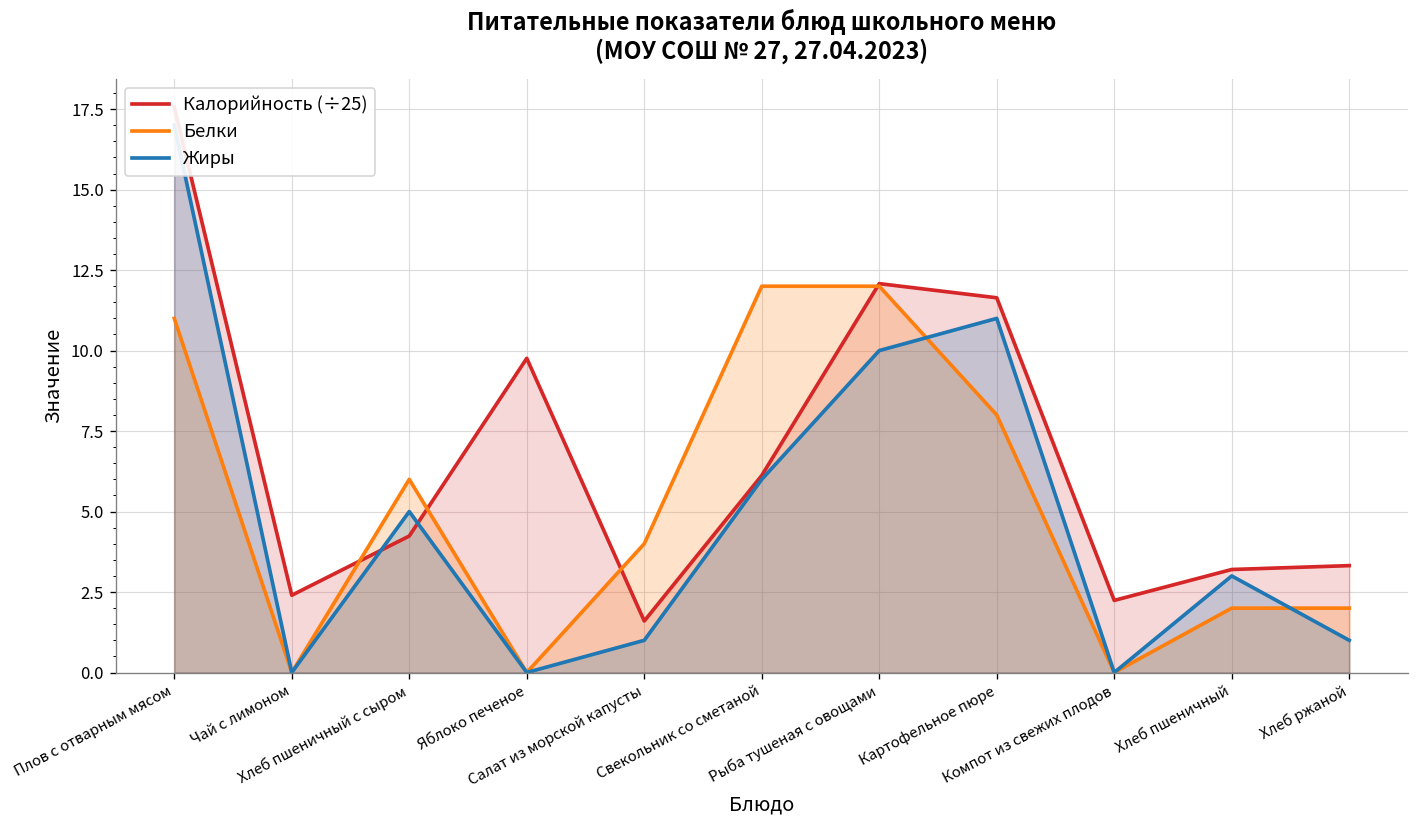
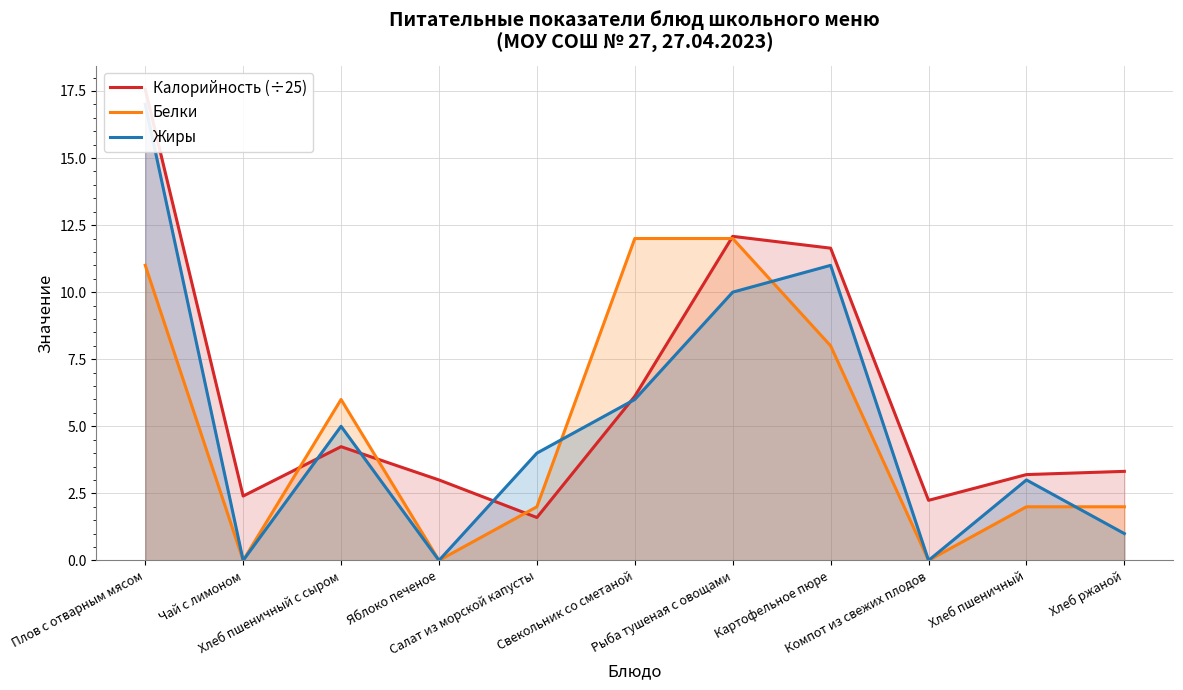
Калорийность (÷25), Яблоко печеное: 9.8 -> 3.0
Белки, Салат из морской капусты: 4 -> 2
Жиры, Салат из морской капусты: 1 -> 4
